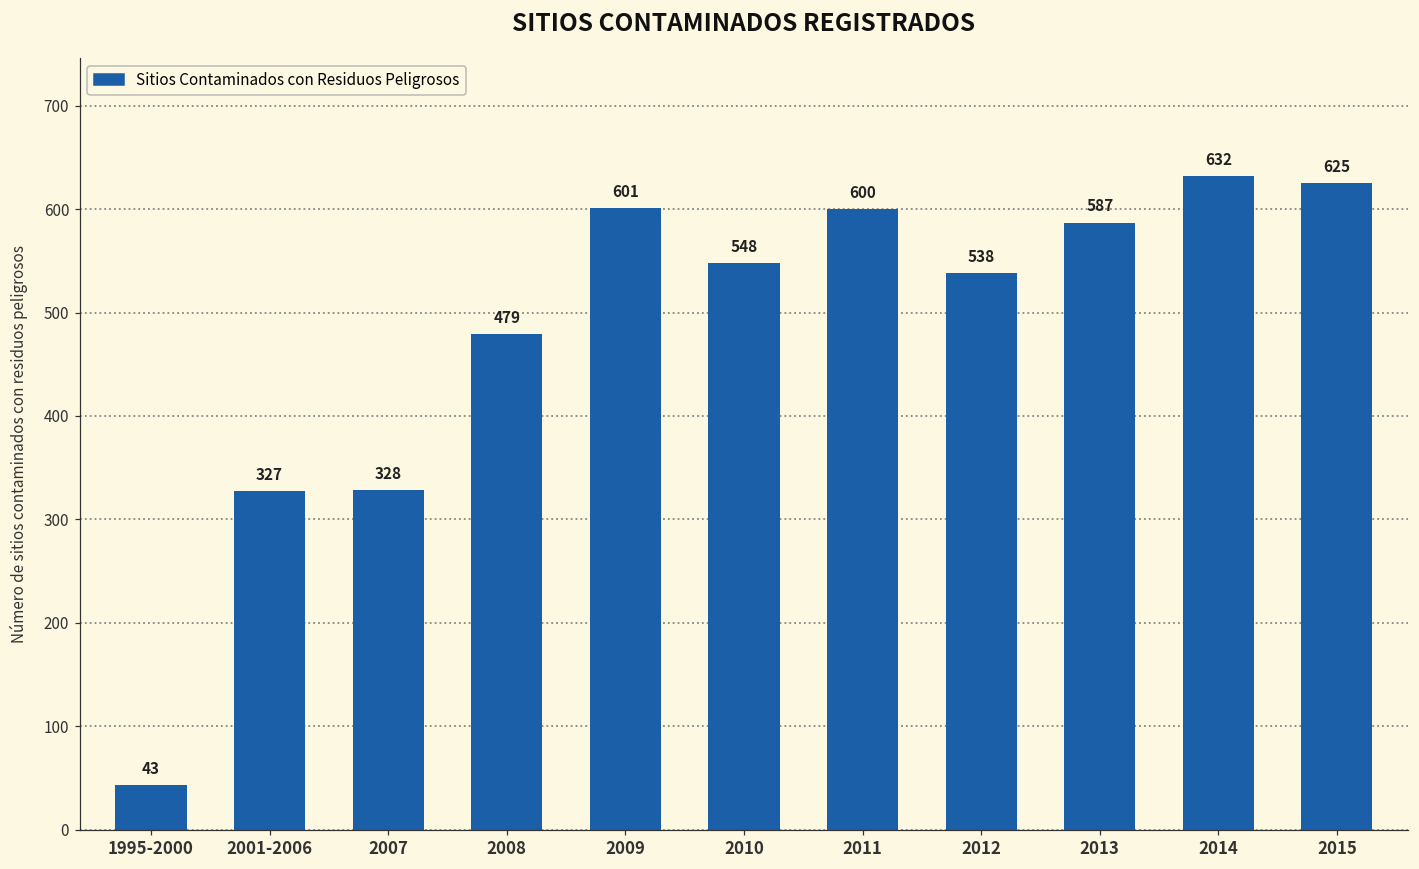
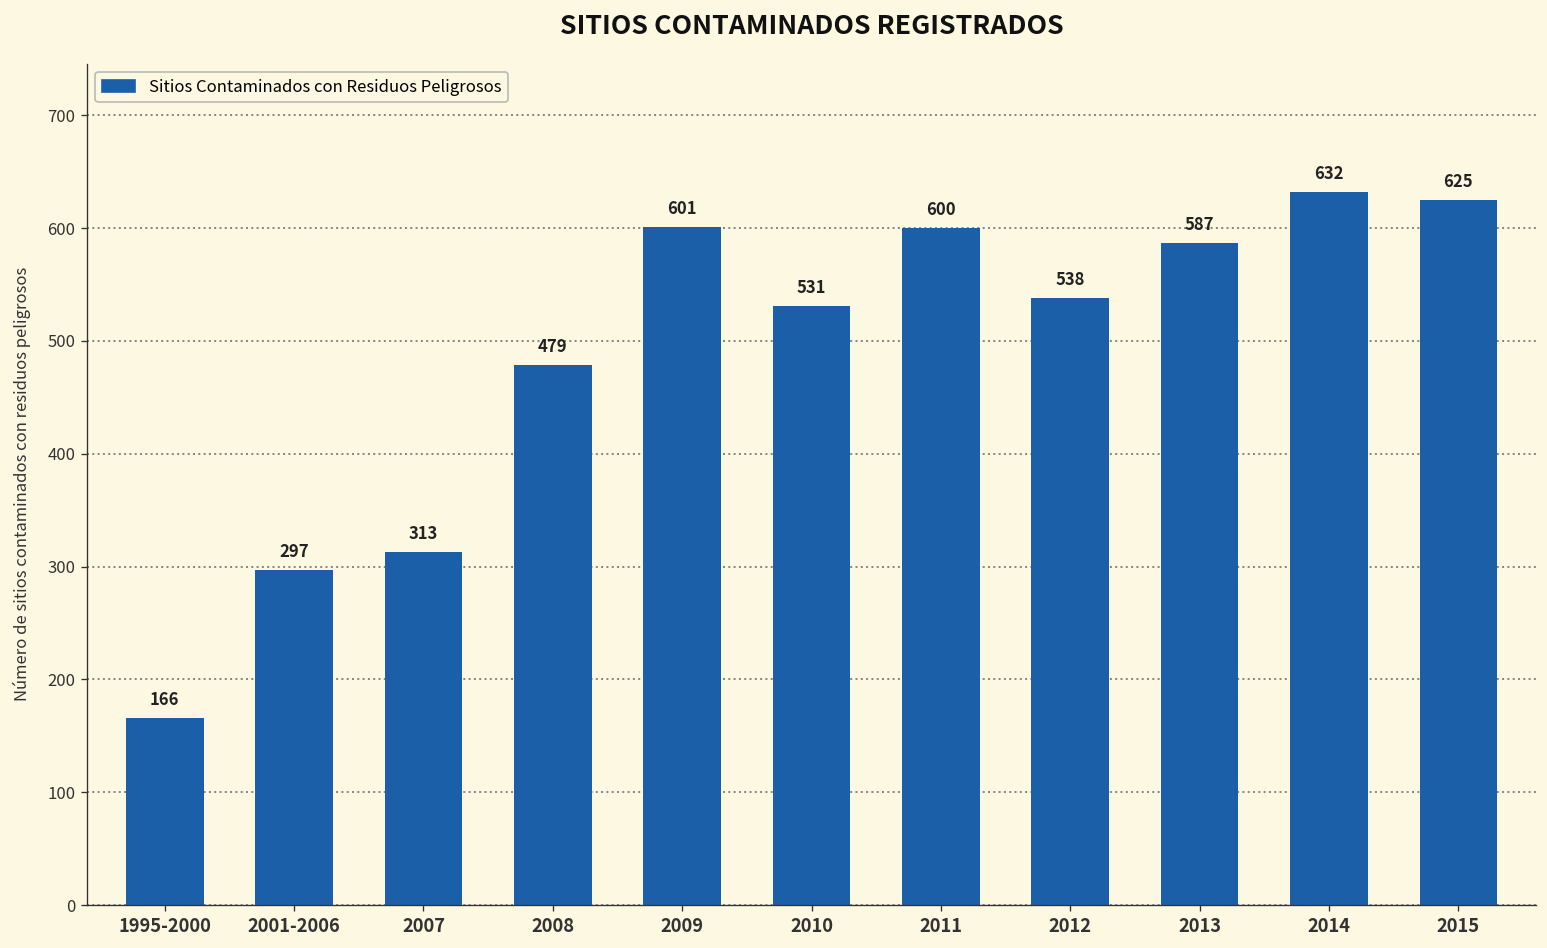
1995-2000: 43 -> 166
2001-2006: 327 -> 297
2007: 328 -> 313
2010: 548 -> 531
